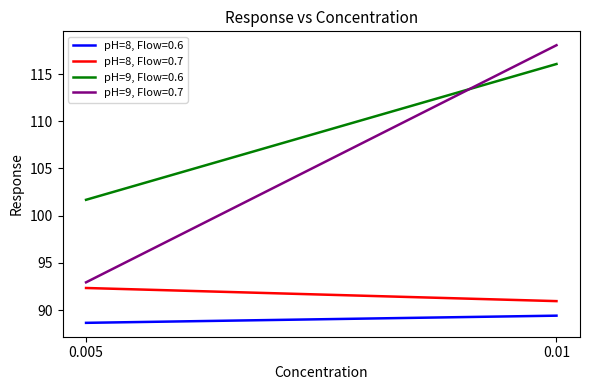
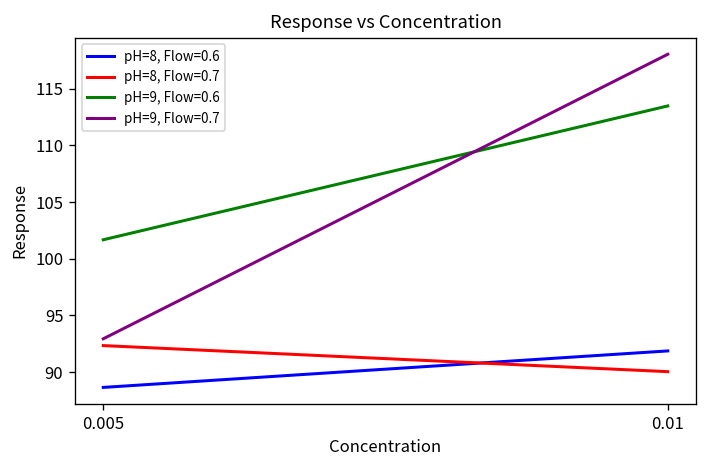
pH=8, Flow=0.6, 0.01: 89 -> 92
pH=8, Flow=0.7, 0.01: 91 -> 90
pH=9, Flow=0.6, 0.01: 116 -> 113
